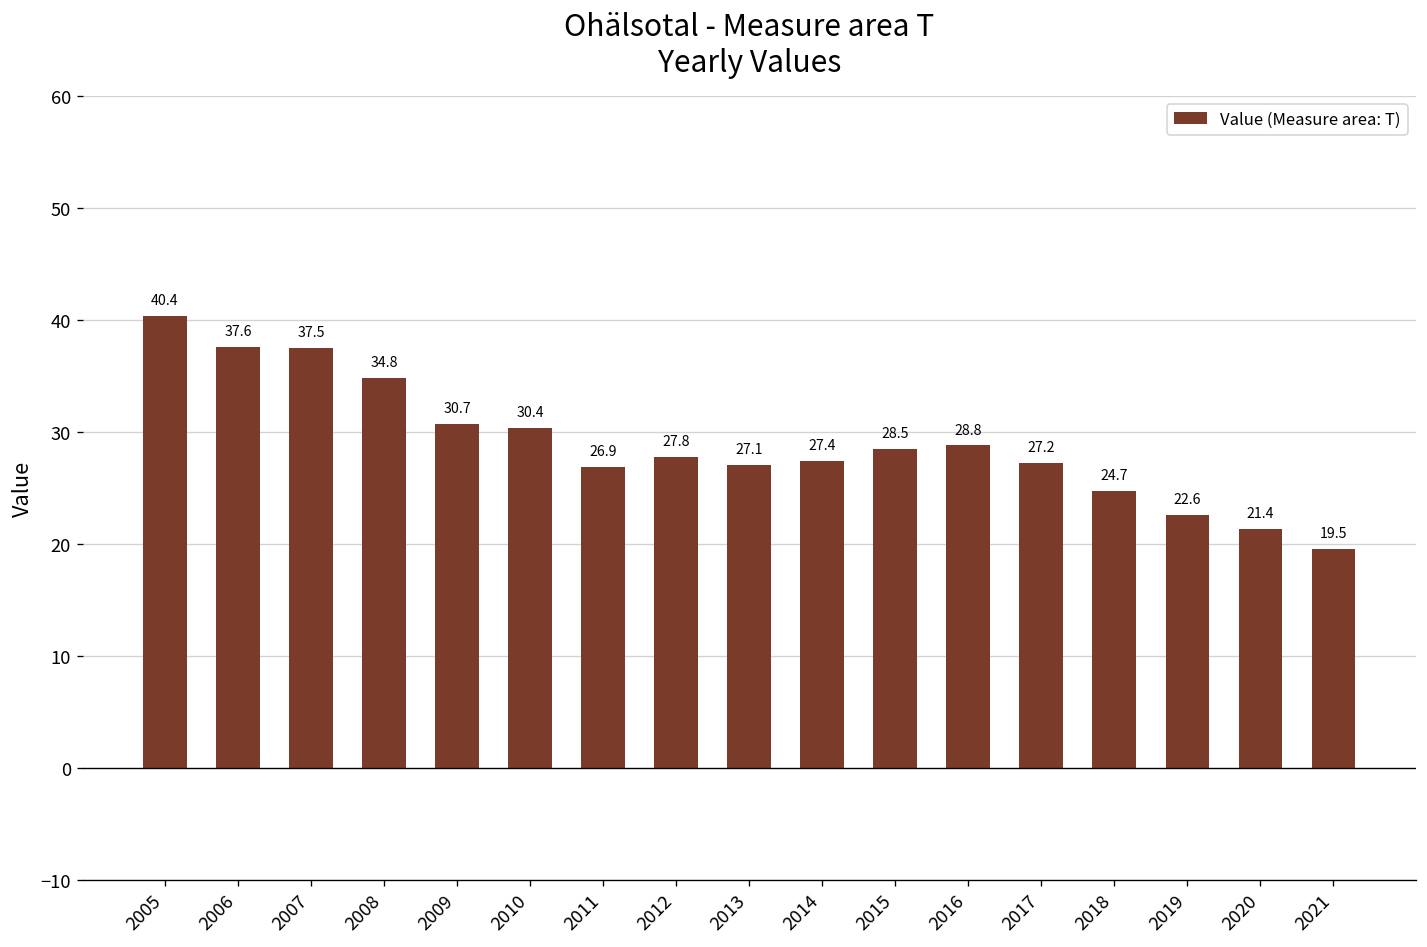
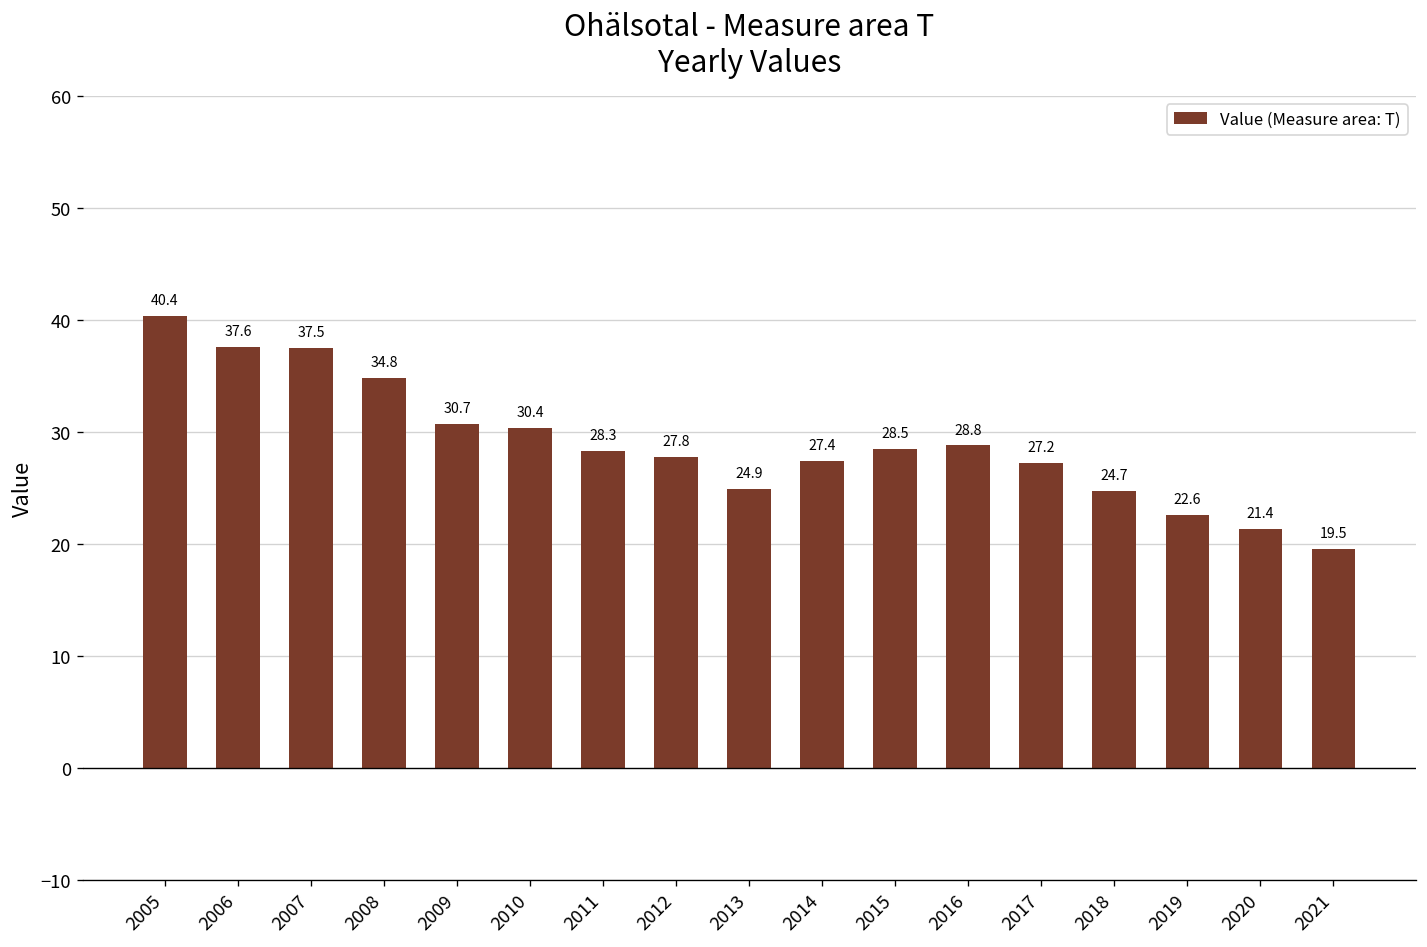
2011: 26.9 -> 28.3
2013: 27.1 -> 24.9
